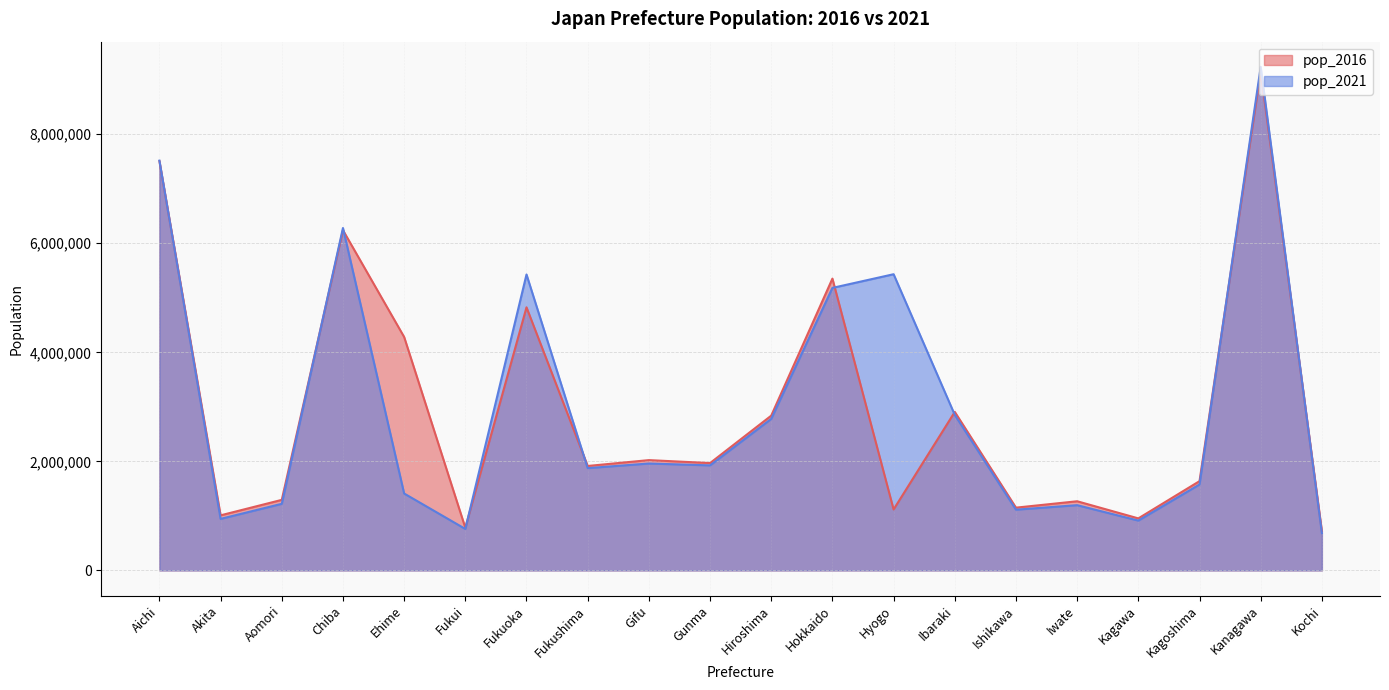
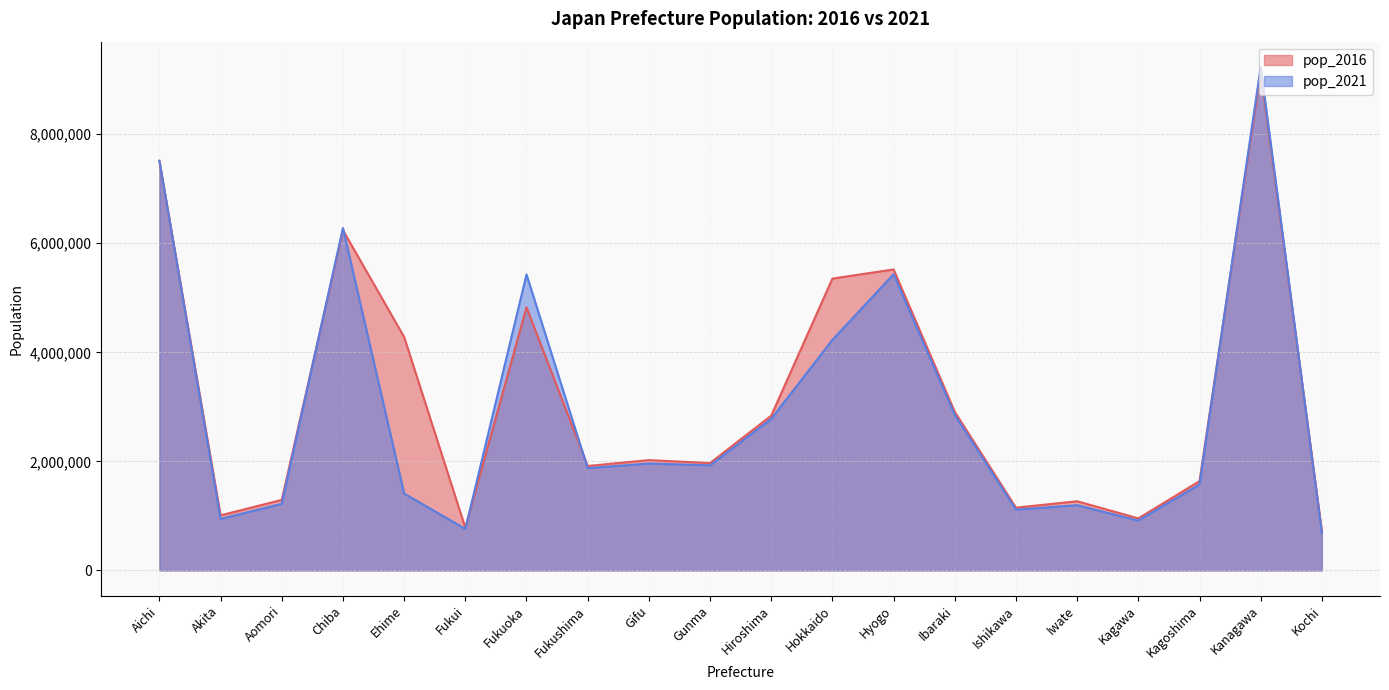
pop_2021, Hokkaido: 5,200,000 -> 4,200,000
pop_2016, Hyogo: 1,100,000 -> 5,500,000
